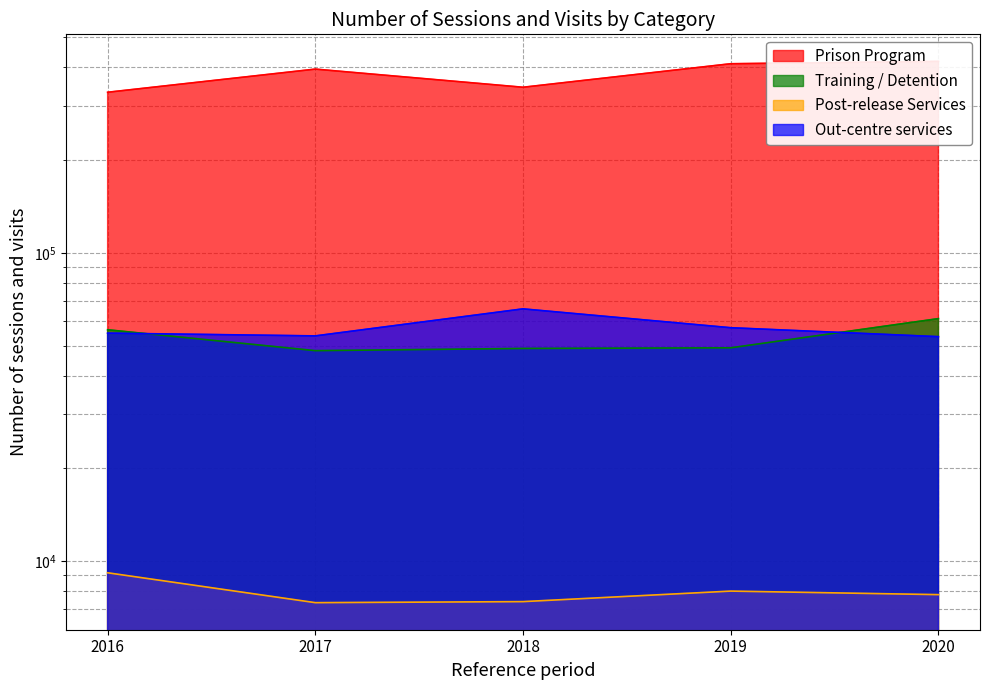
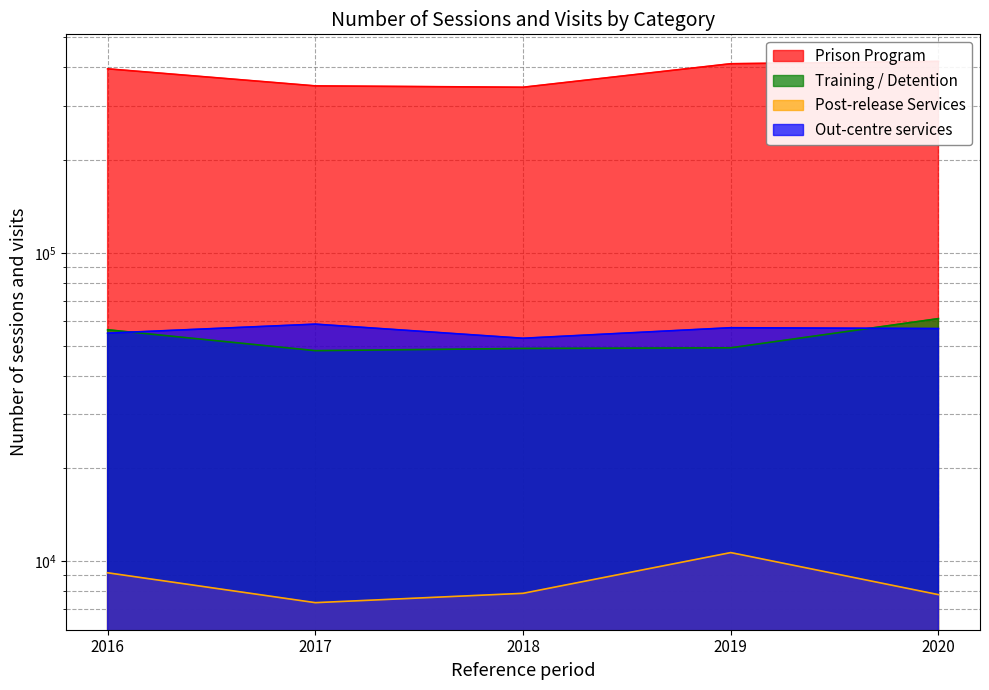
Prison Program, 2016: 330000 -> 390000
Prison Program, 2017: 390000 -> 350000
Out-centre services, 2017: 54000 -> 59000
Post-release Services, 2018: 7400 -> 7900
Out-centre services, 2018: 66000 -> 53000
Post-release Services, 2019: 8000 -> 10700
Out-centre services, 2020: 53000 -> 57000
